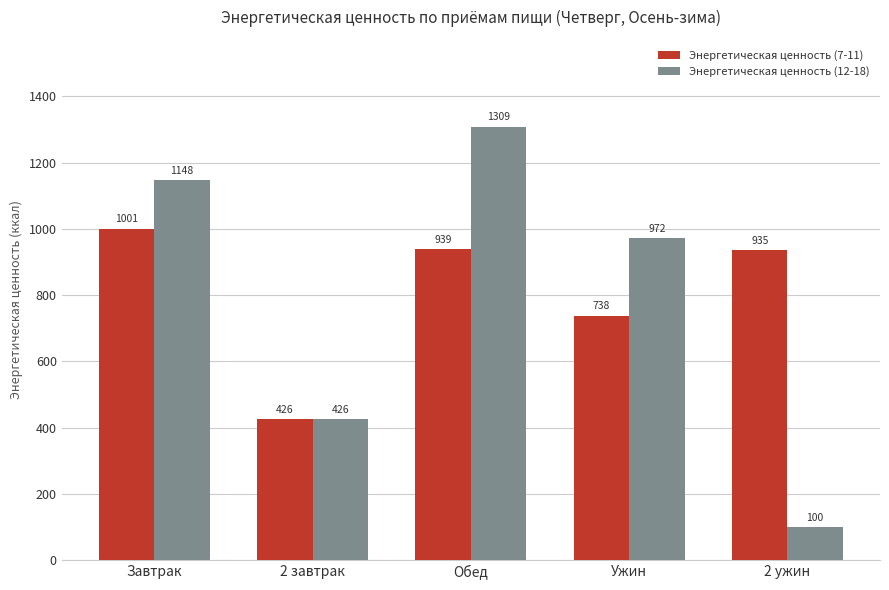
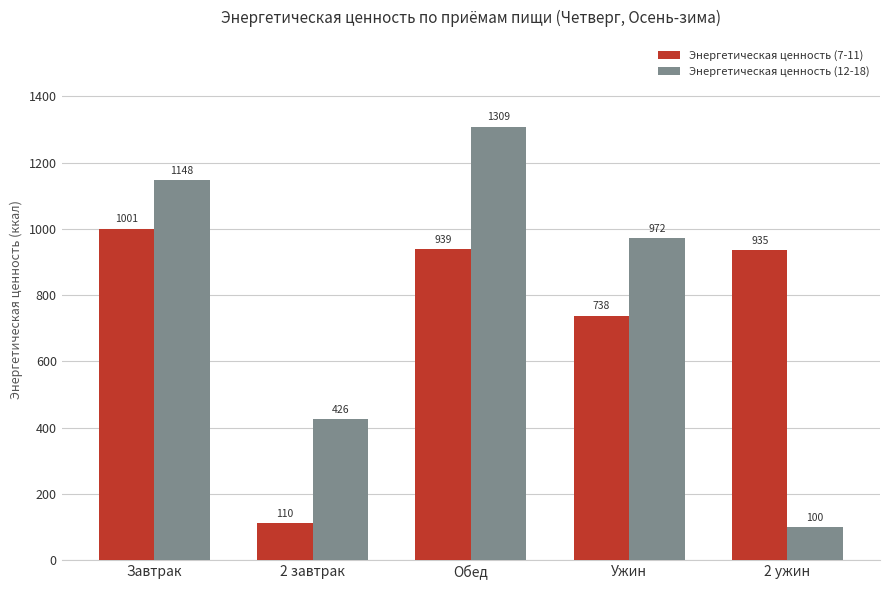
Энергетическая ценность (7-11), 2 завтрак: 426 -> 110
